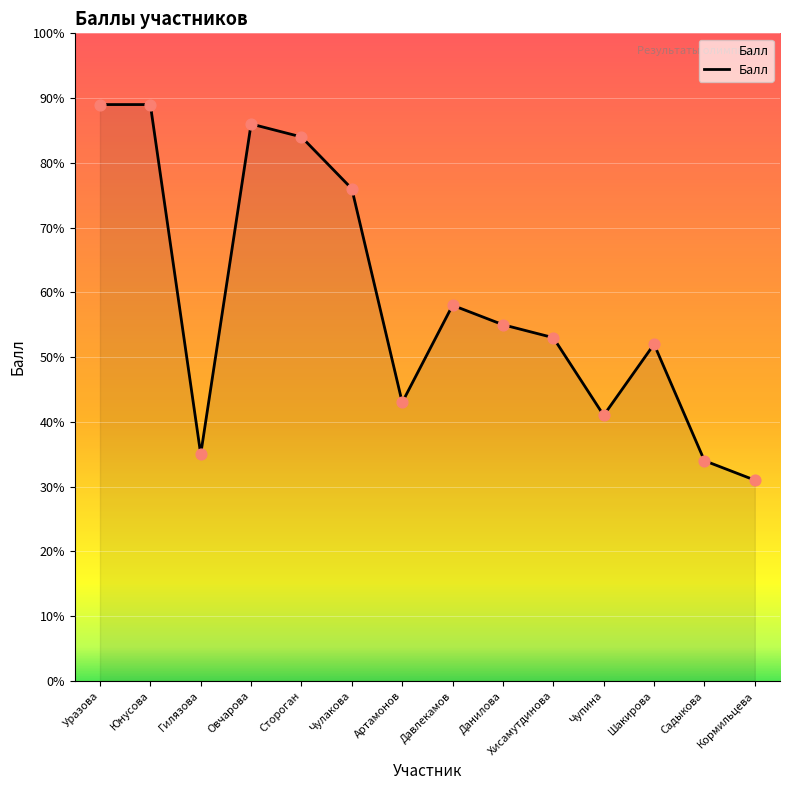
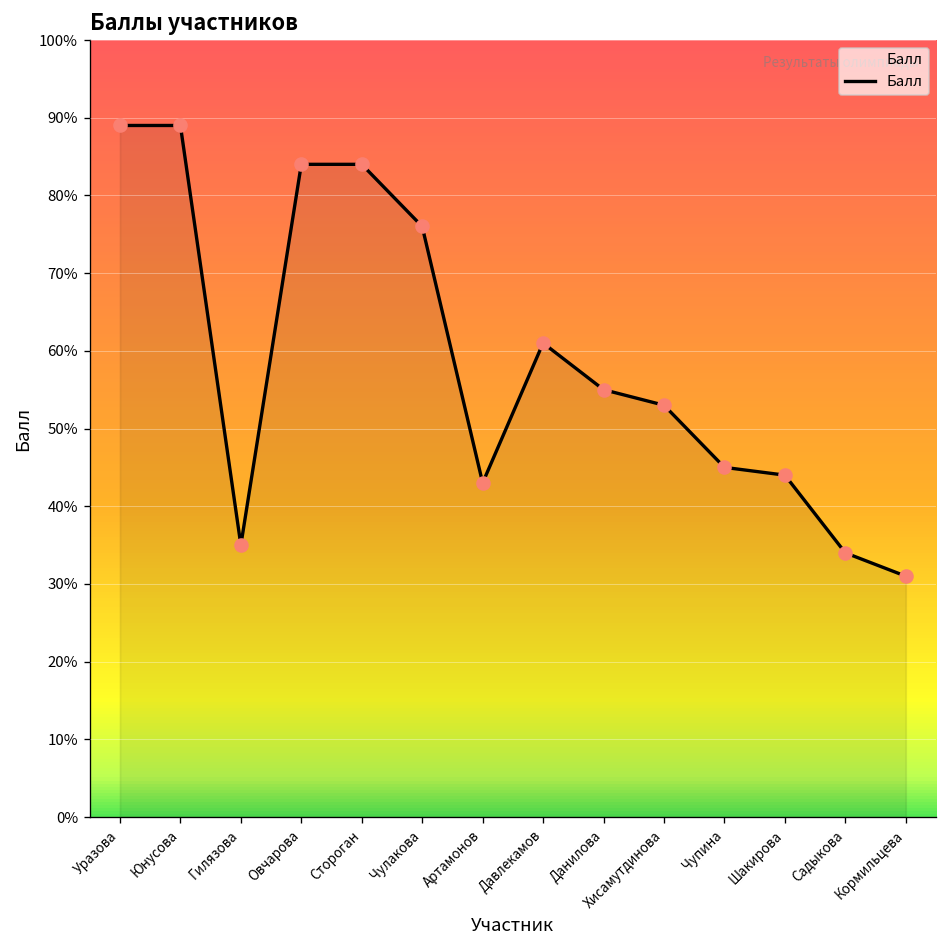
Овчарова: 86% -> 84%
Давлекамов: 58% -> 61%
Чупина: 41% -> 45%
Шакирова: 52% -> 44%
